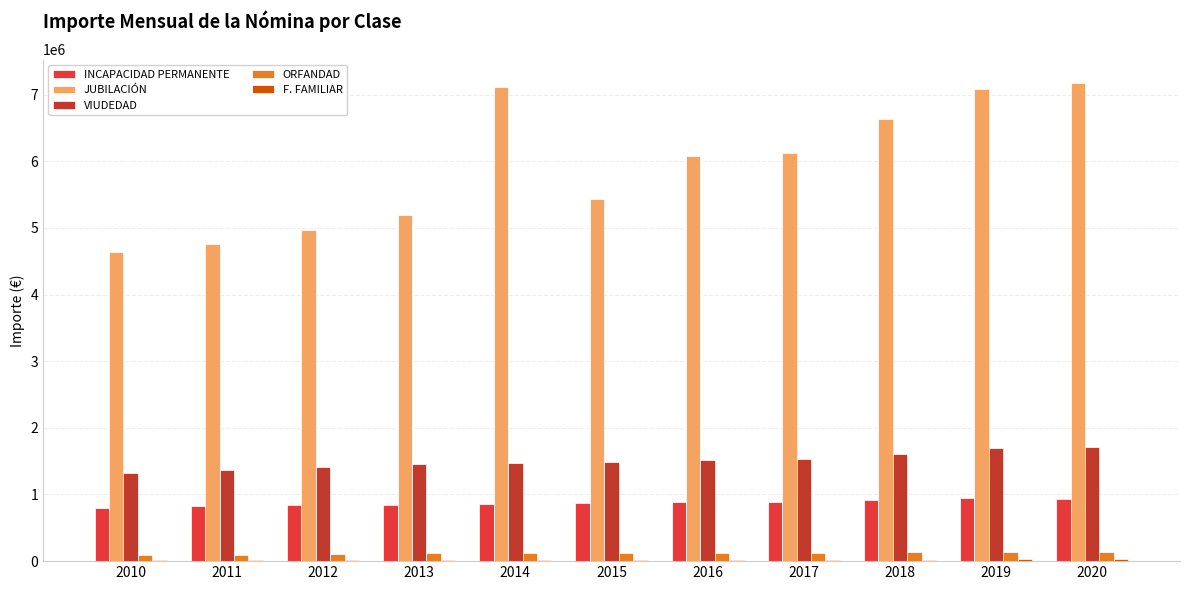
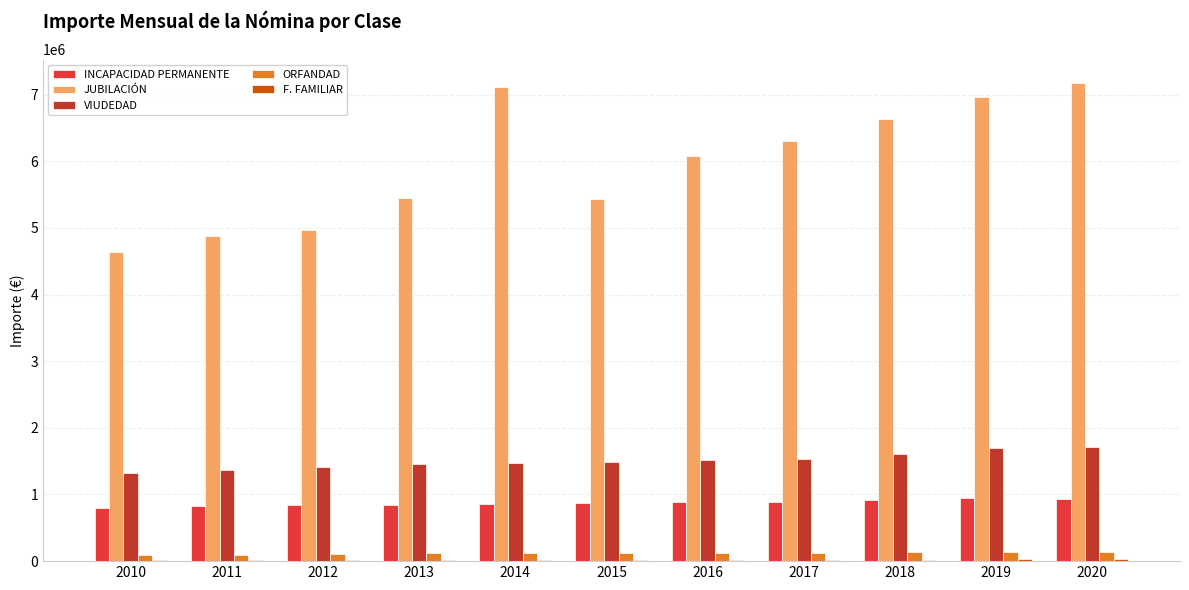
JUBILACIÓN, 2011: 4800000 -> 4900000
JUBILACIÓN, 2013: 5200000 -> 5400000
JUBILACIÓN, 2017: 6100000 -> 6300000
JUBILACIÓN, 2019: 7100000 -> 7000000
